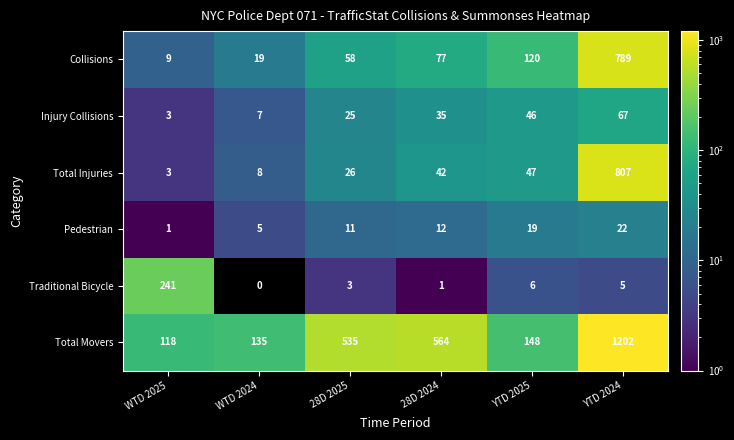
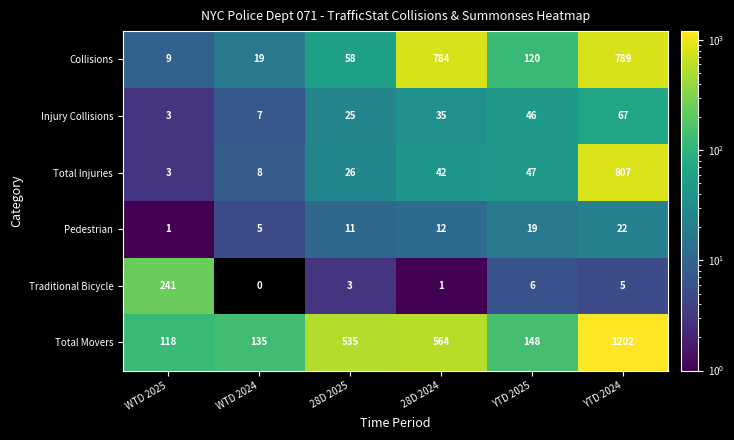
Collisions, 28D 2024: 77 -> 784
